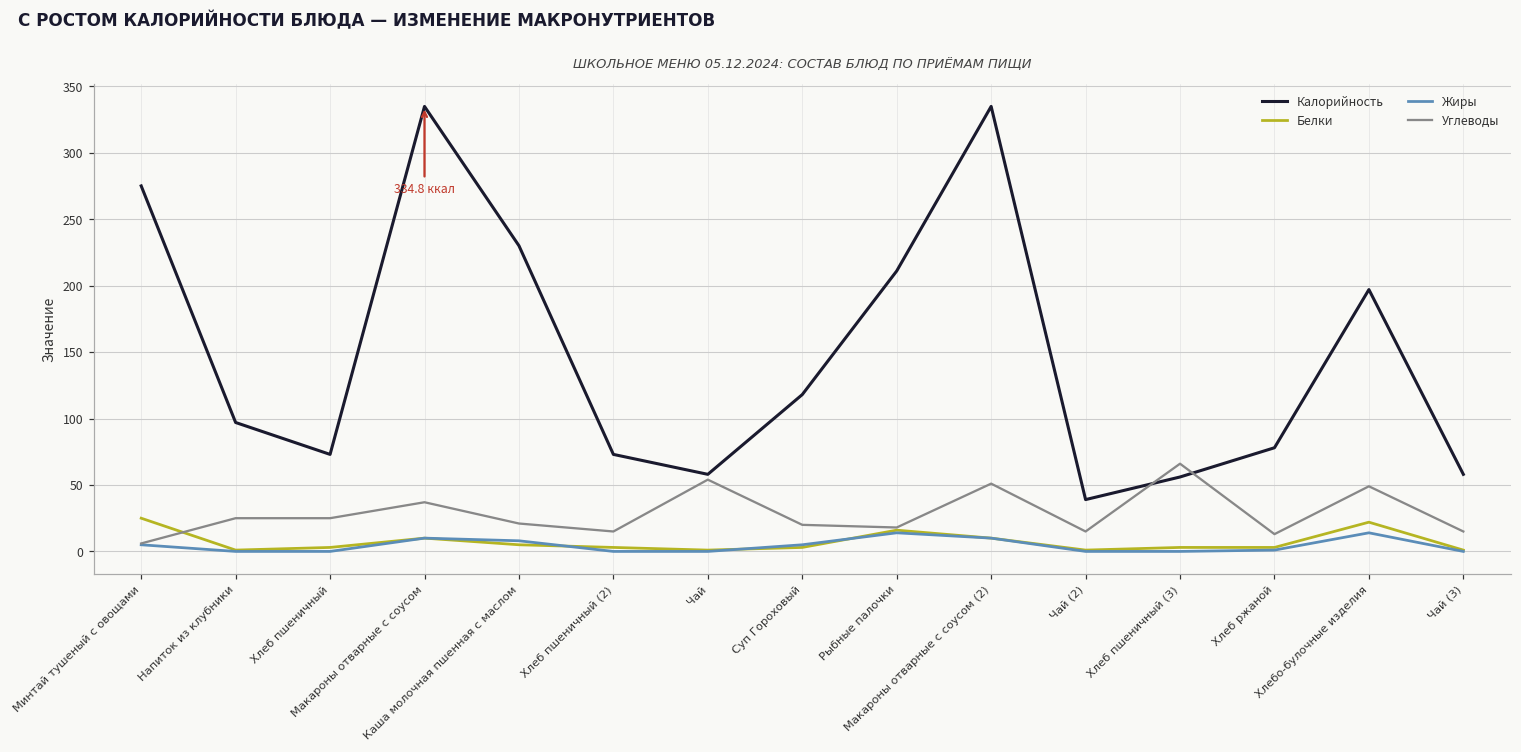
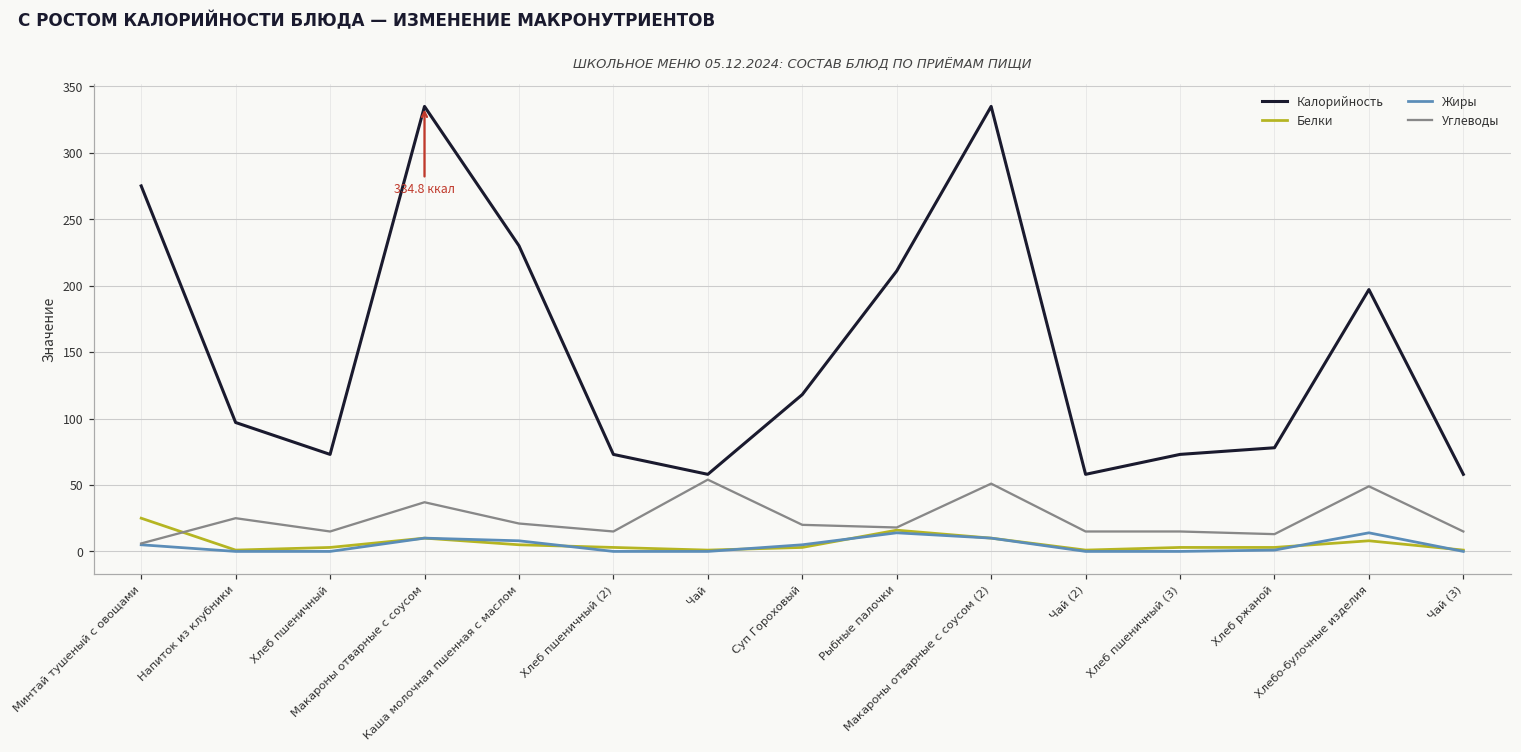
Углеводы, Хлеб пшеничный: 25 -> 15
Калорийность, Чай (2): 39 -> 58
Калорийность, Хлеб пшеничный (3): 56 -> 73
Углеводы, Хлеб пшеничный (3): 66 -> 15
Белки, Хлебо-булочные изделия: 22 -> 8
